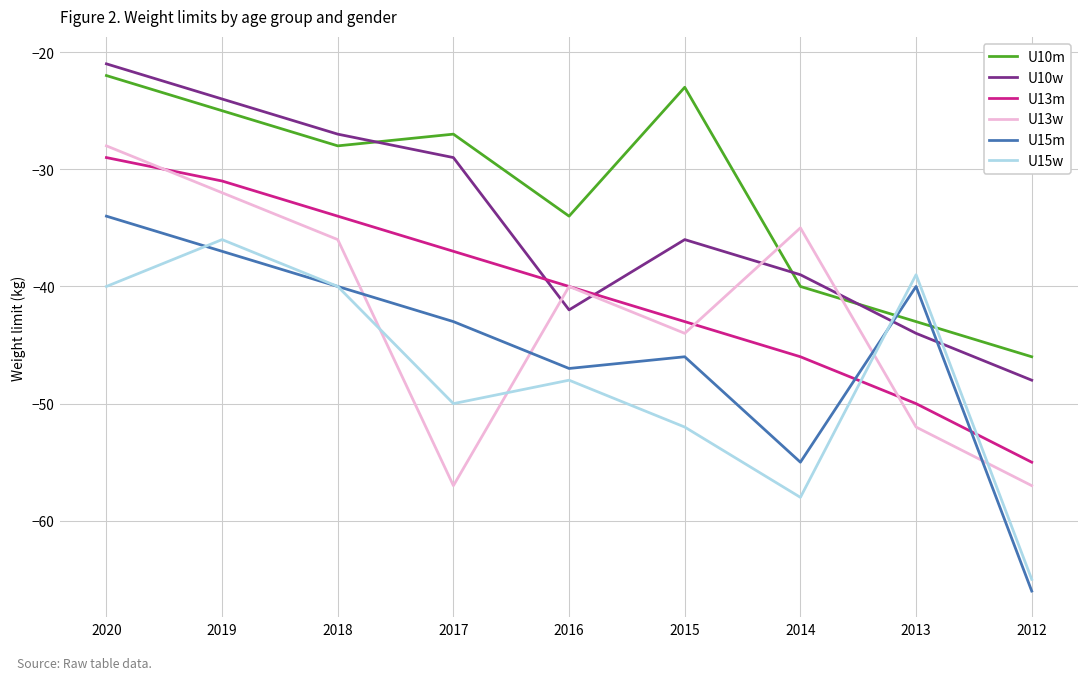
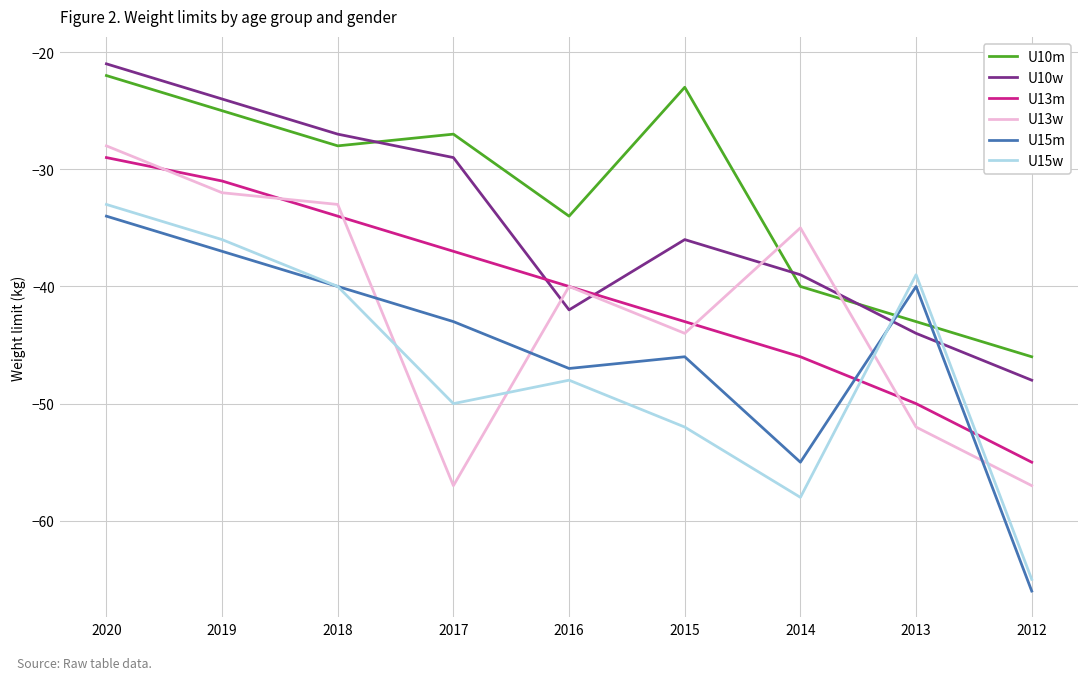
U15w, 2020: -40 -> -33
U13w, 2018: -36 -> -33
